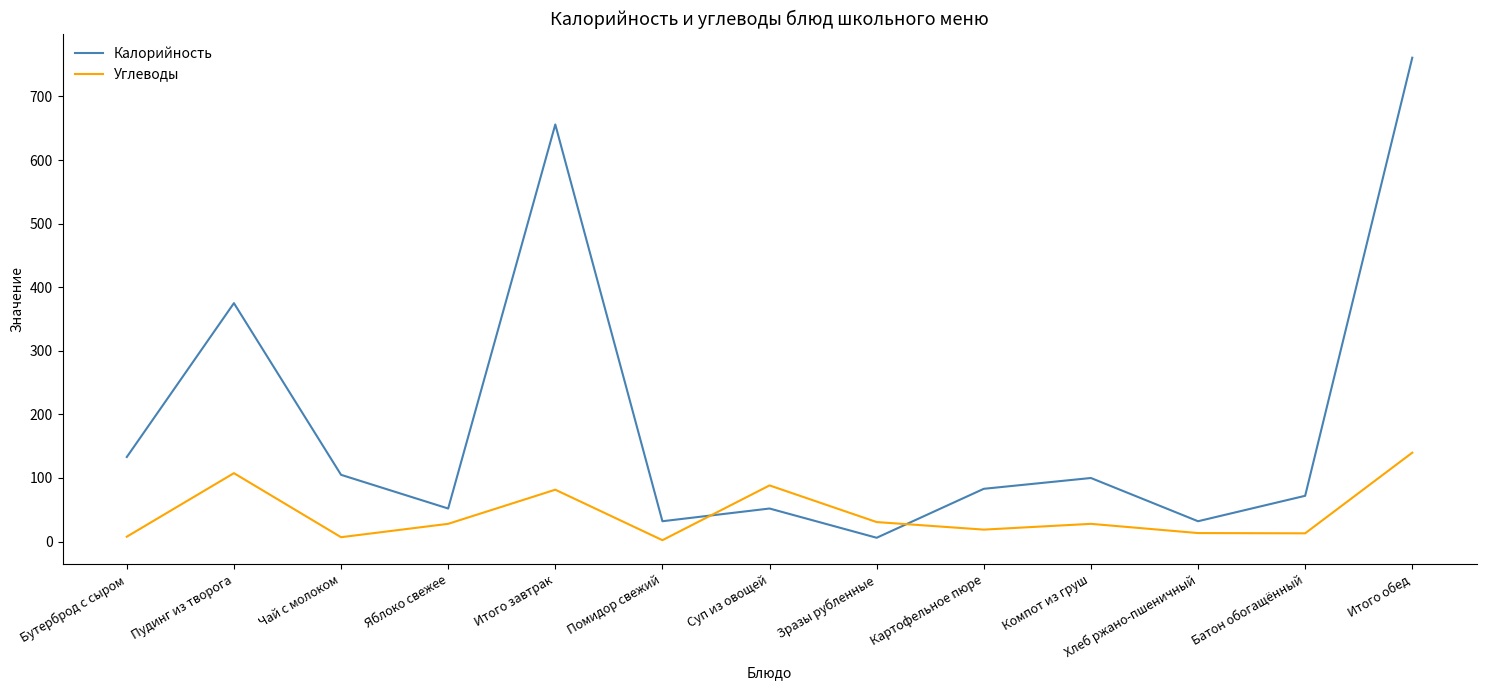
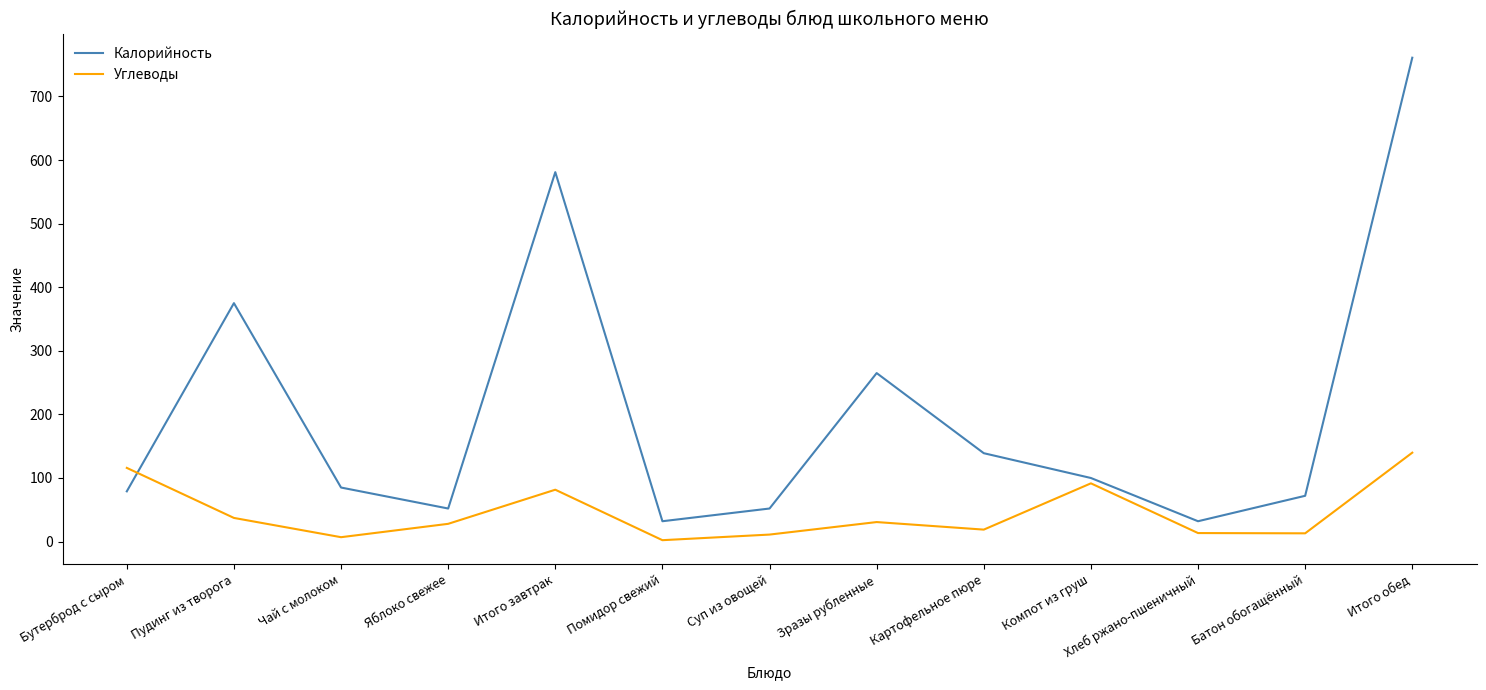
Калорийность, Бутерброд с сыром: 130 -> 80
Углеводы, Бутерброд с сыром: 10 -> 120
Углеводы, Пудинг из творога: 110 -> 40
Калорийность, Чай с молоком: 110 -> 90
Калорийность, Итого завтрак: 660 -> 580
Углеводы, Суп из овощей: 90 -> 10
Калорийность, Зразы рубленные: 10 -> 270
Калорийность, Картофельное пюре: 80 -> 140
Углеводы, Компот из груш: 30 -> 90
